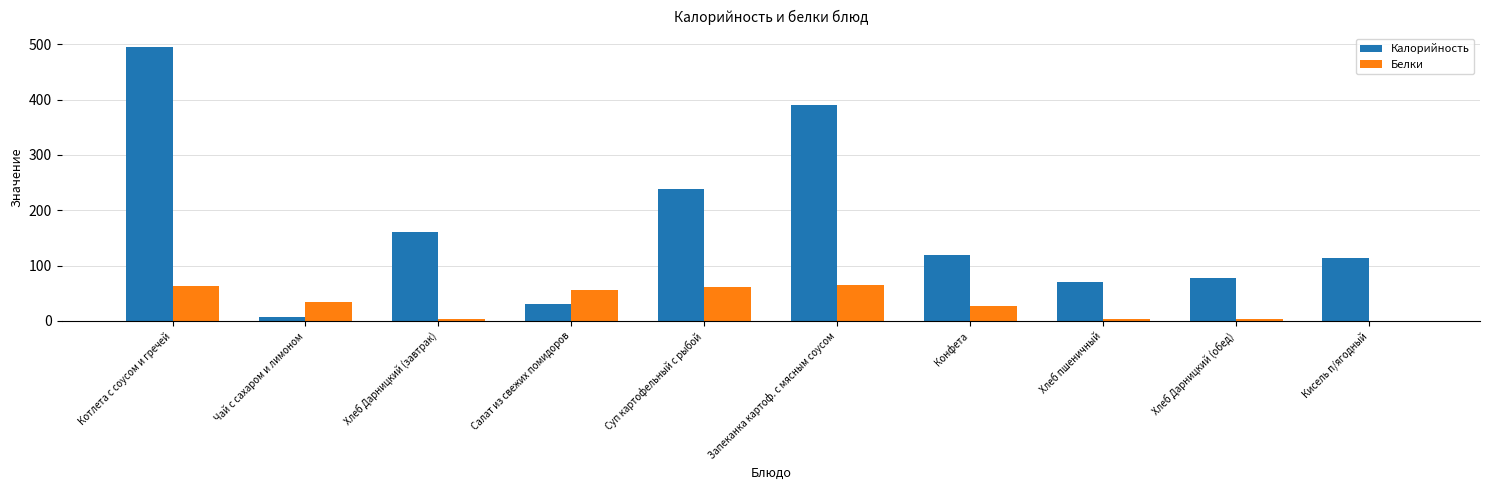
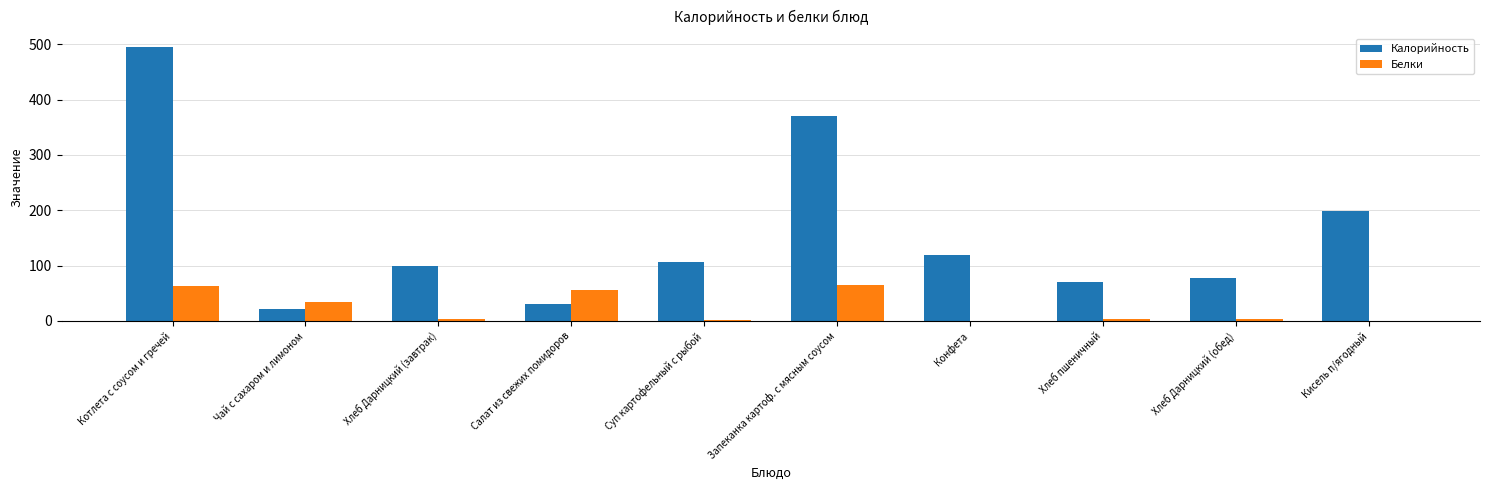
Калорийность, Чай с сахаром и лимоном: 10 -> 20
Калорийность, Хлеб Дарницкий (завтрак): 160 -> 100
Калорийность, Суп картофельный с рыбой: 240 -> 110
Белки, Суп картофельный с рыбой: 60 -> 0
Калорийность, Запеканка картоф. с мясным соусом: 390 -> 370
Белки, Конфета: 30 -> 0
Калорийность, Кисель п/ягодный: 110 -> 200
